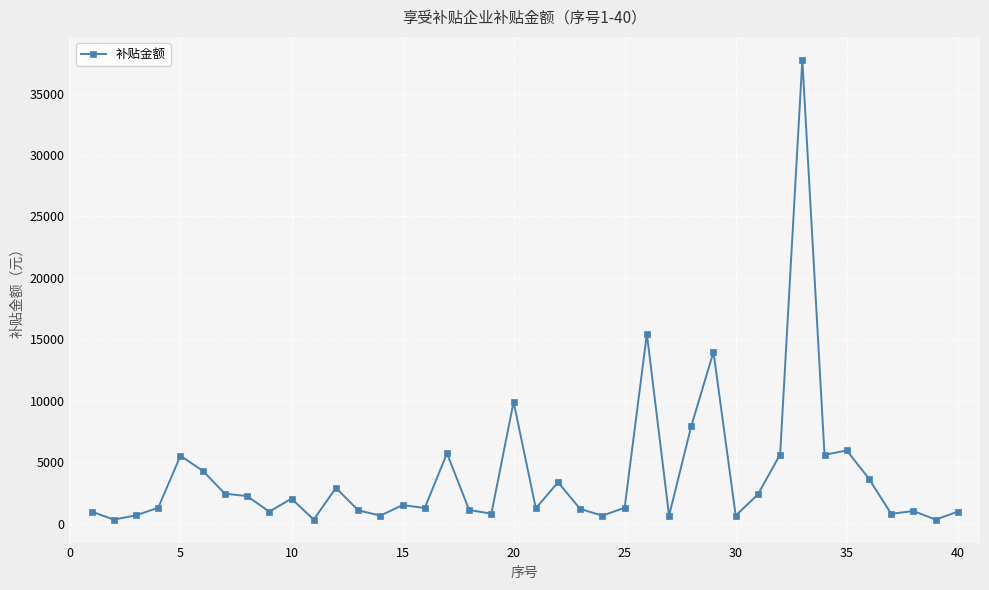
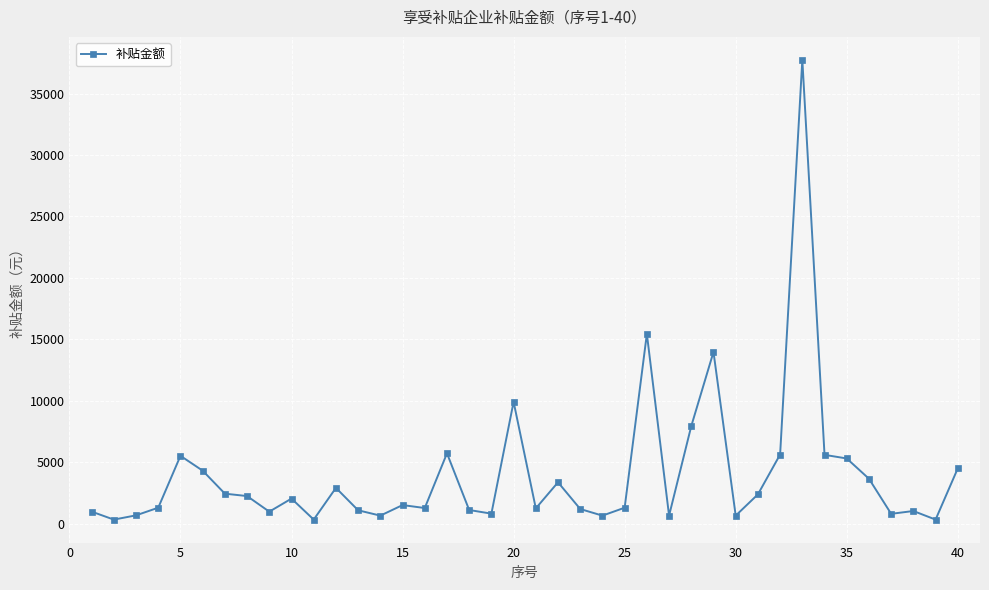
35: 5900 -> 5300
40: 1000 -> 4500
